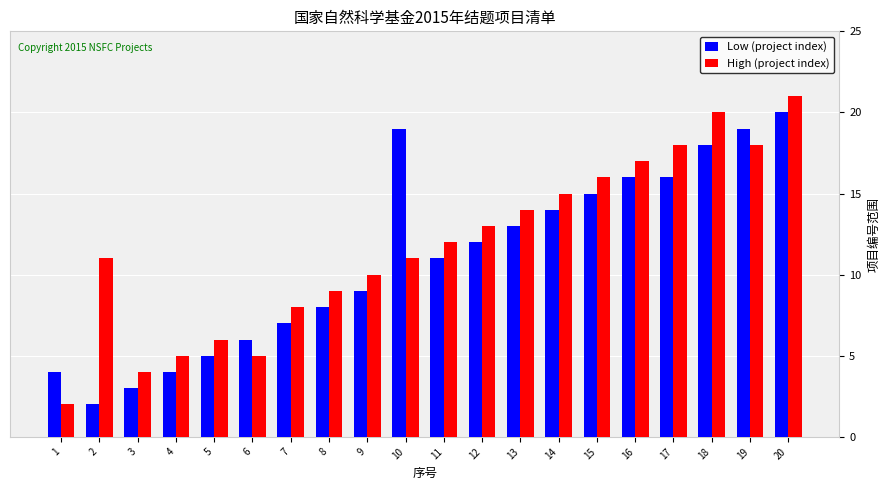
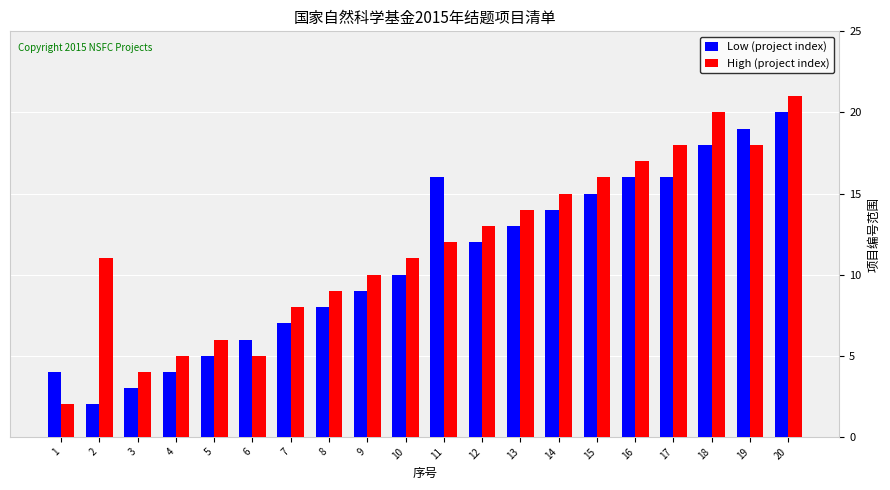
Low (project index), 10: 19 -> 10
Low (project index), 11: 11 -> 16
